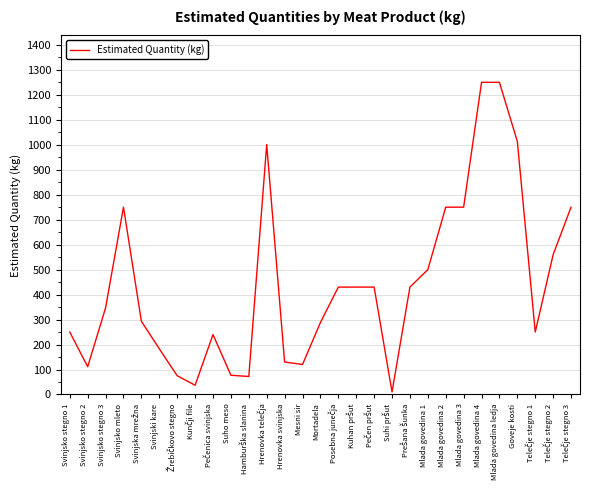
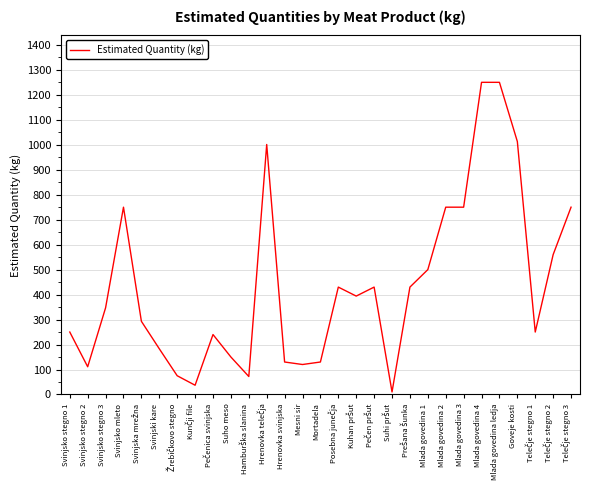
Suho meso: 80 -> 150
Mortadela: 290 -> 130
Kuhan pršut: 430 -> 390
